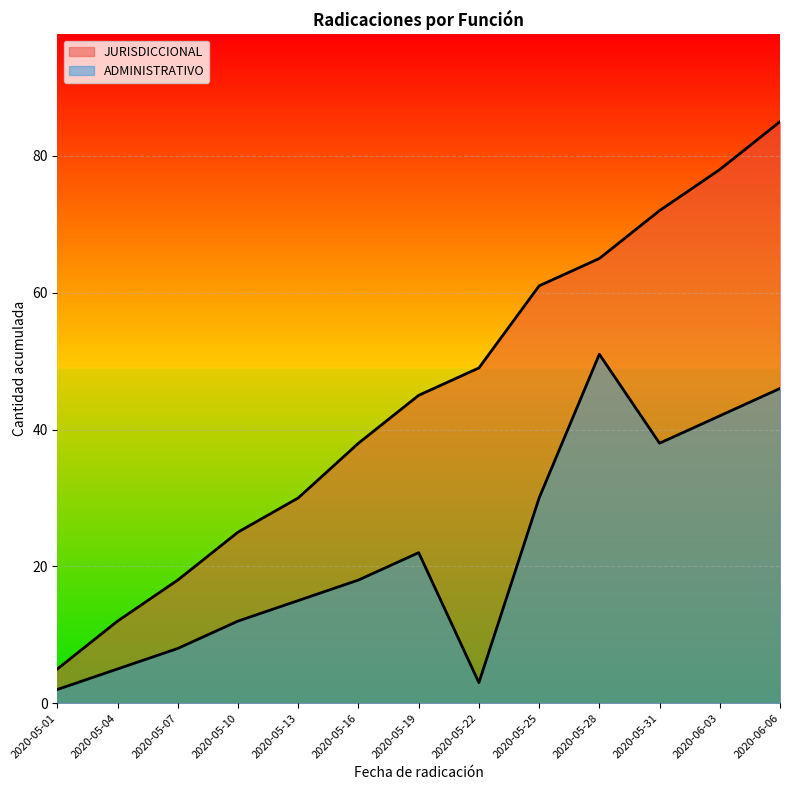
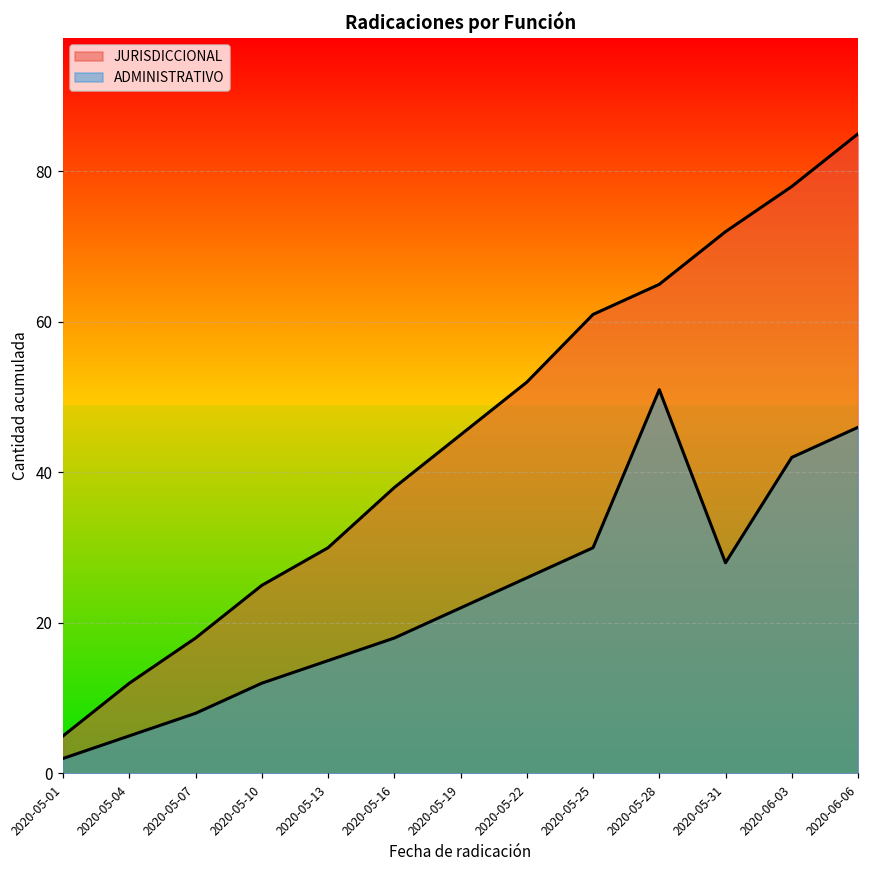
JURISDICCIONAL, 2020-05-22: 49 -> 52
ADMINISTRATIVO, 2020-05-22: 3 -> 26
ADMINISTRATIVO, 2020-05-31: 38 -> 28
